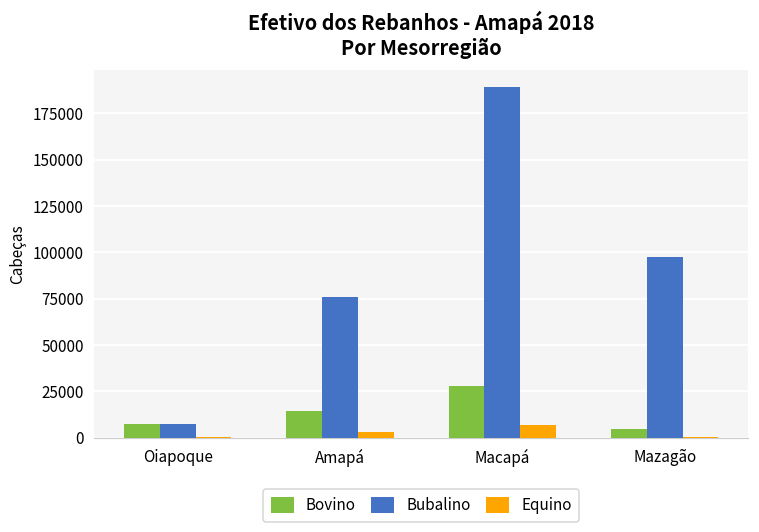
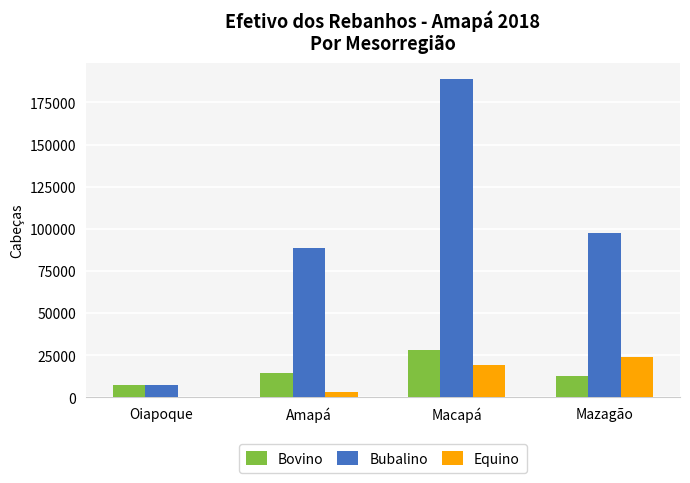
Bubalino, Amapá: 76000 -> 89000
Equino, Macapá: 7000 -> 19000
Bovino, Mazagão: 5000 -> 12000
Equino, Mazagão: 0 -> 24000
